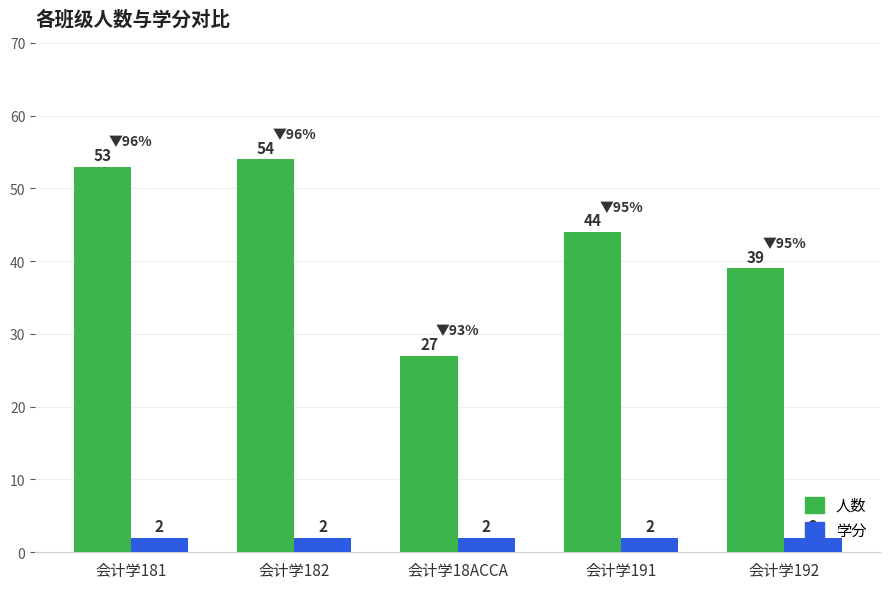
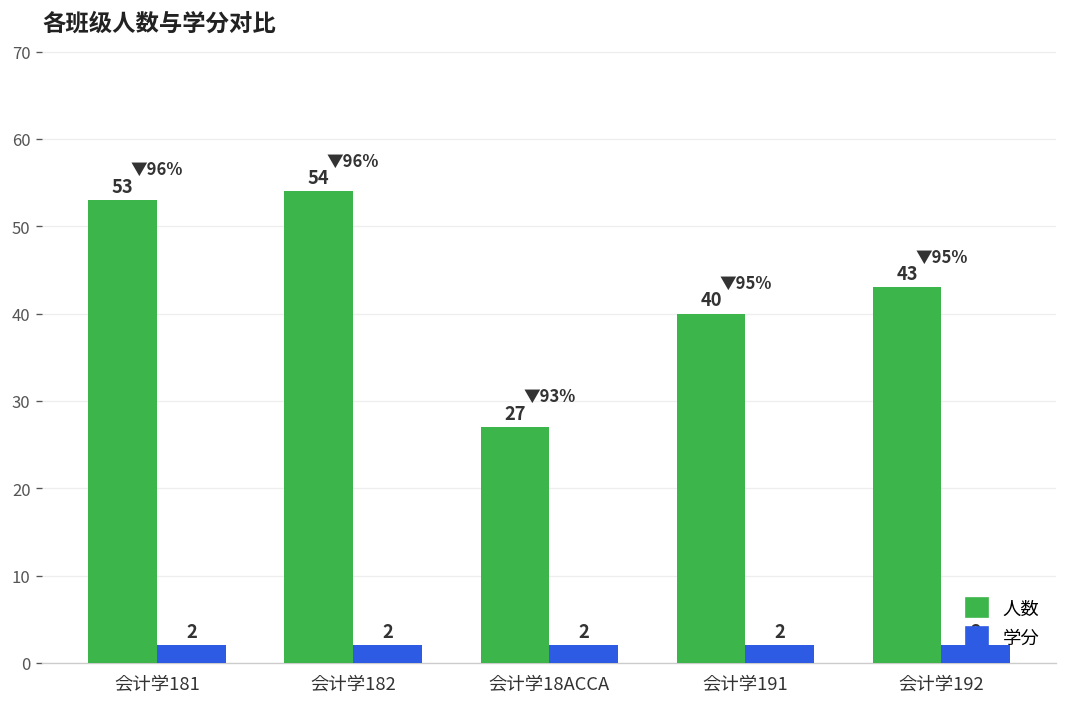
人数, 会计学191: 44 -> 40
人数, 会计学192: 39 -> 43
